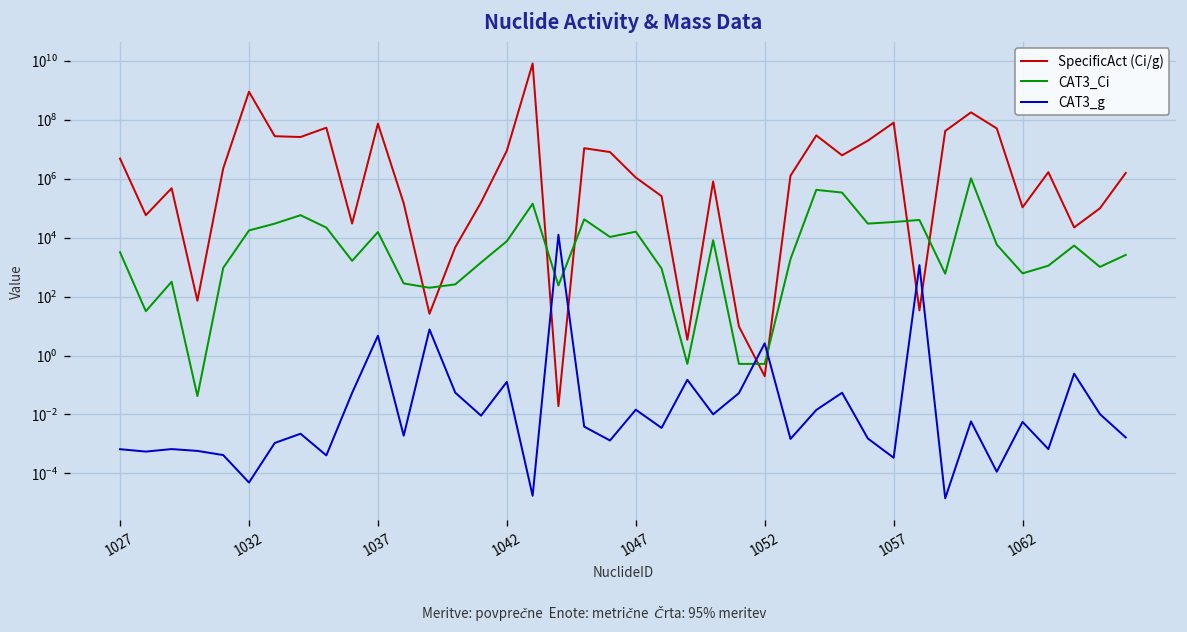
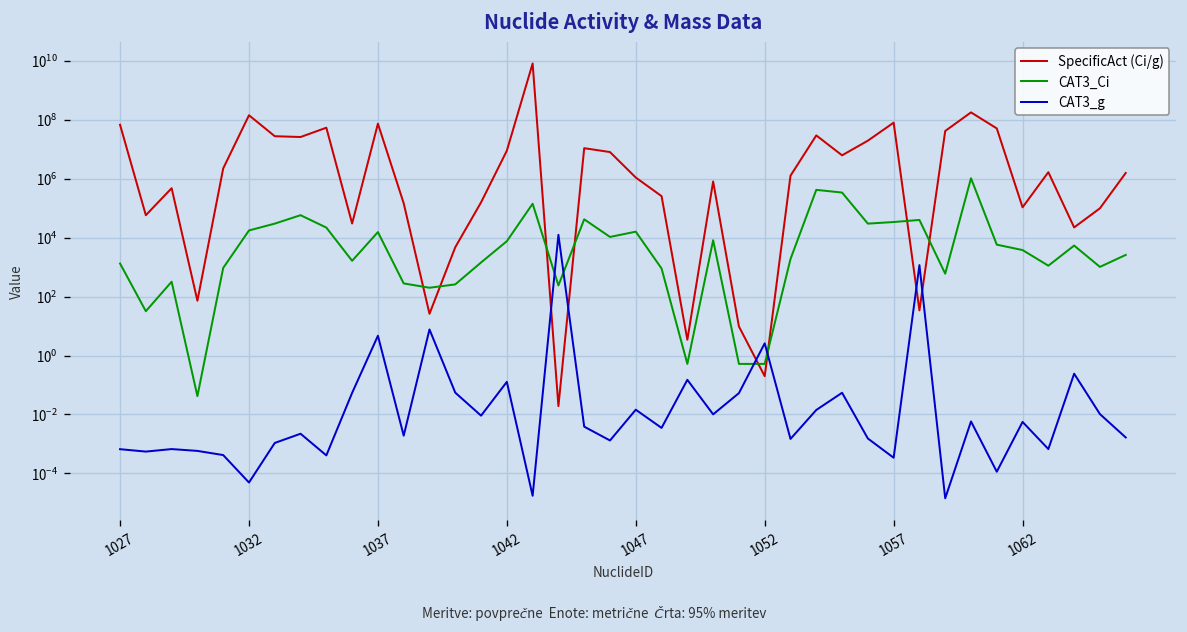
SpecificAct (Ci/g), 1027: 5000000 -> 70000000
CAT3_Ci, 1027: 3000 -> 1000
SpecificAct (Ci/g), 1032: 900000000 -> 100000000
CAT3_Ci, 1062: 600 -> 4000
